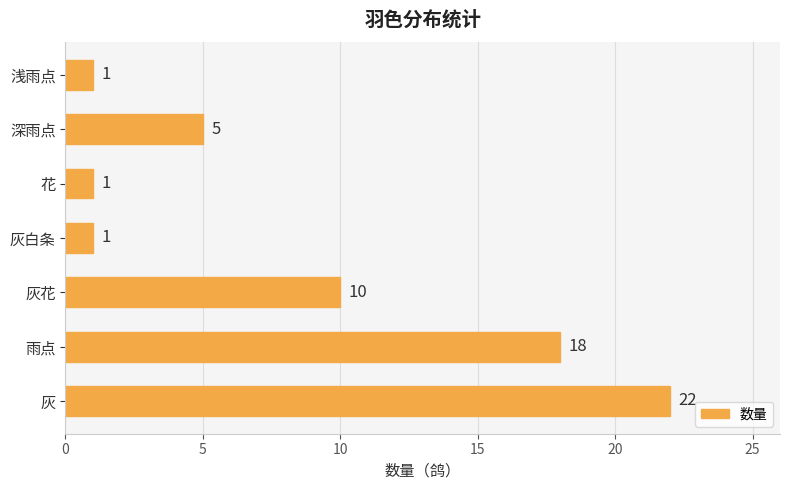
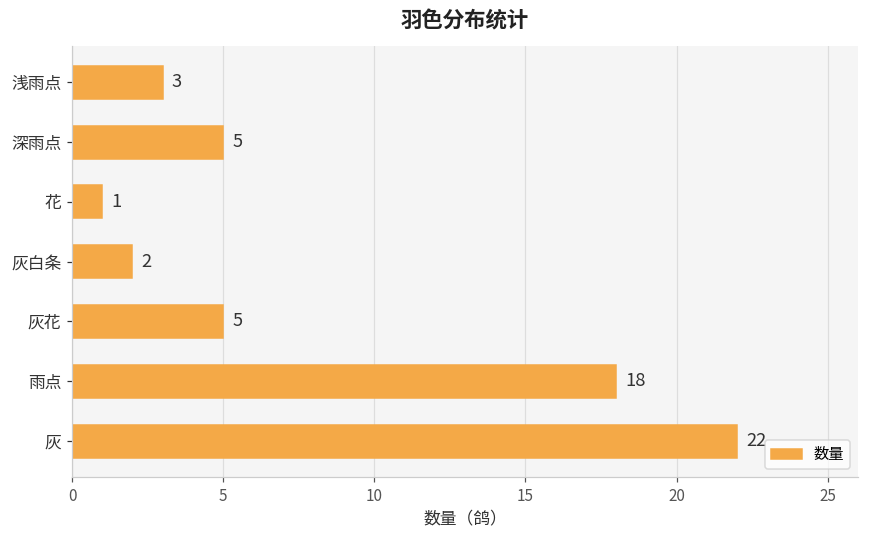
浅雨点: 1 -> 3
灰白条: 1 -> 2
灰花: 10 -> 5
